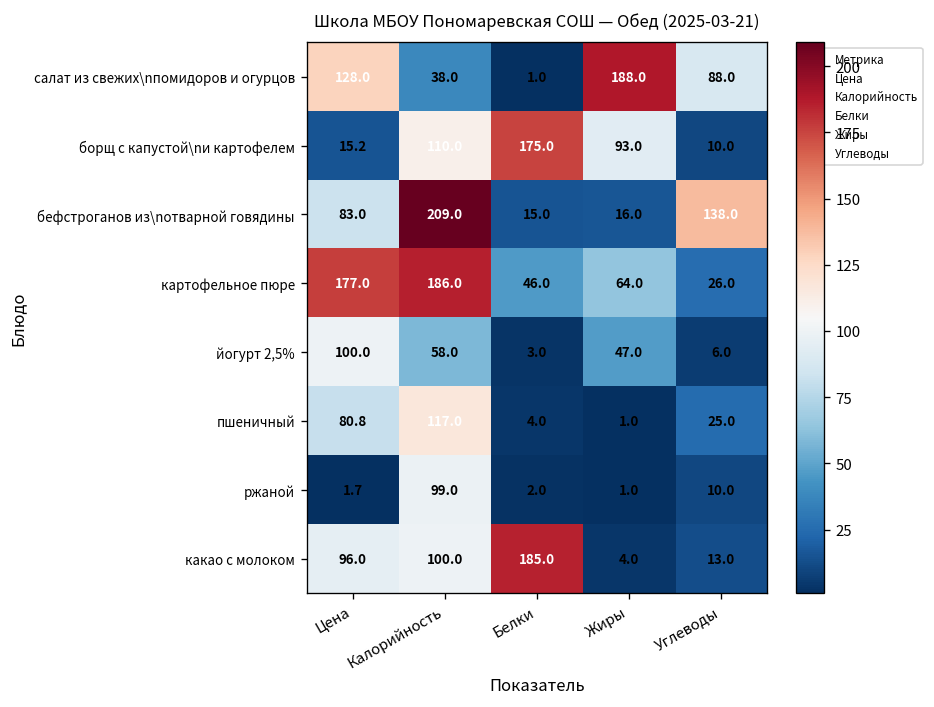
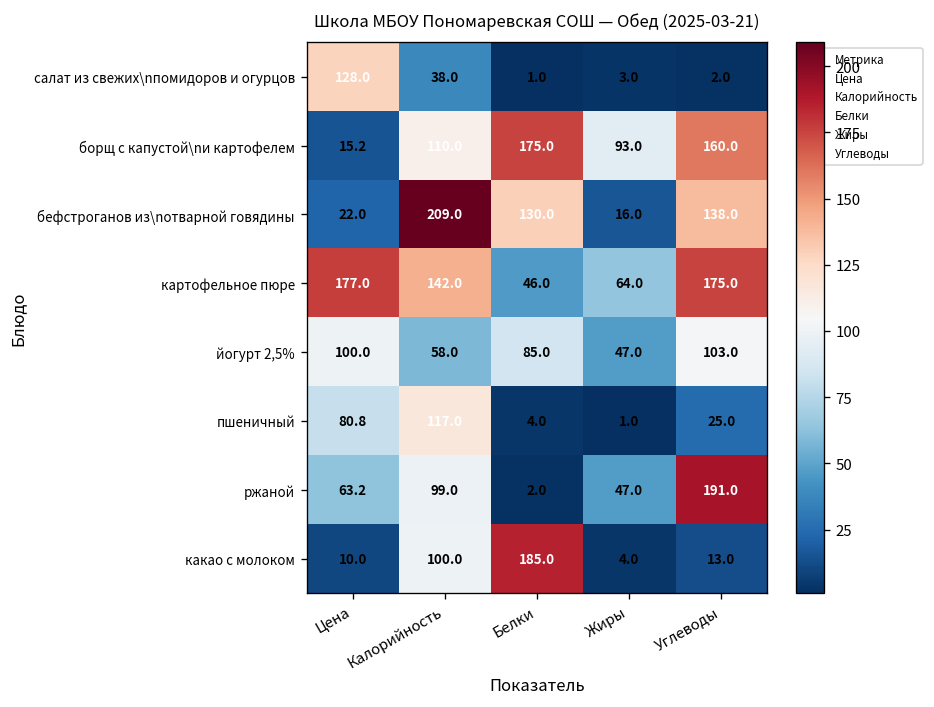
салат из свежих\nпомидоров и огурцов, Жиры: 188.0 -> 3.0
салат из свежих\nпомидоров и огурцов, Углеводы: 88.0 -> 2.0
борщ с капустой\nи картофелем, Углеводы: 10.0 -> 160.0
бефстроганов из\nотварной говядины, Цена: 83.0 -> 22.0
бефстроганов из\nотварной говядины, Белки: 15.0 -> 130.0
картофельное пюре, Калорийность: 186.0 -> 142.0
картофельное пюре, Углеводы: 26.0 -> 175.0
йогурт 2,5%, Белки: 3.0 -> 85.0
йогурт 2,5%, Углеводы: 6.0 -> 103.0
ржаной, Цена: 1.7 -> 63.2
ржаной, Жиры: 1.0 -> 47.0
ржаной, Углеводы: 10.0 -> 191.0
какао с молоком, Цена: 96.0 -> 10.0
